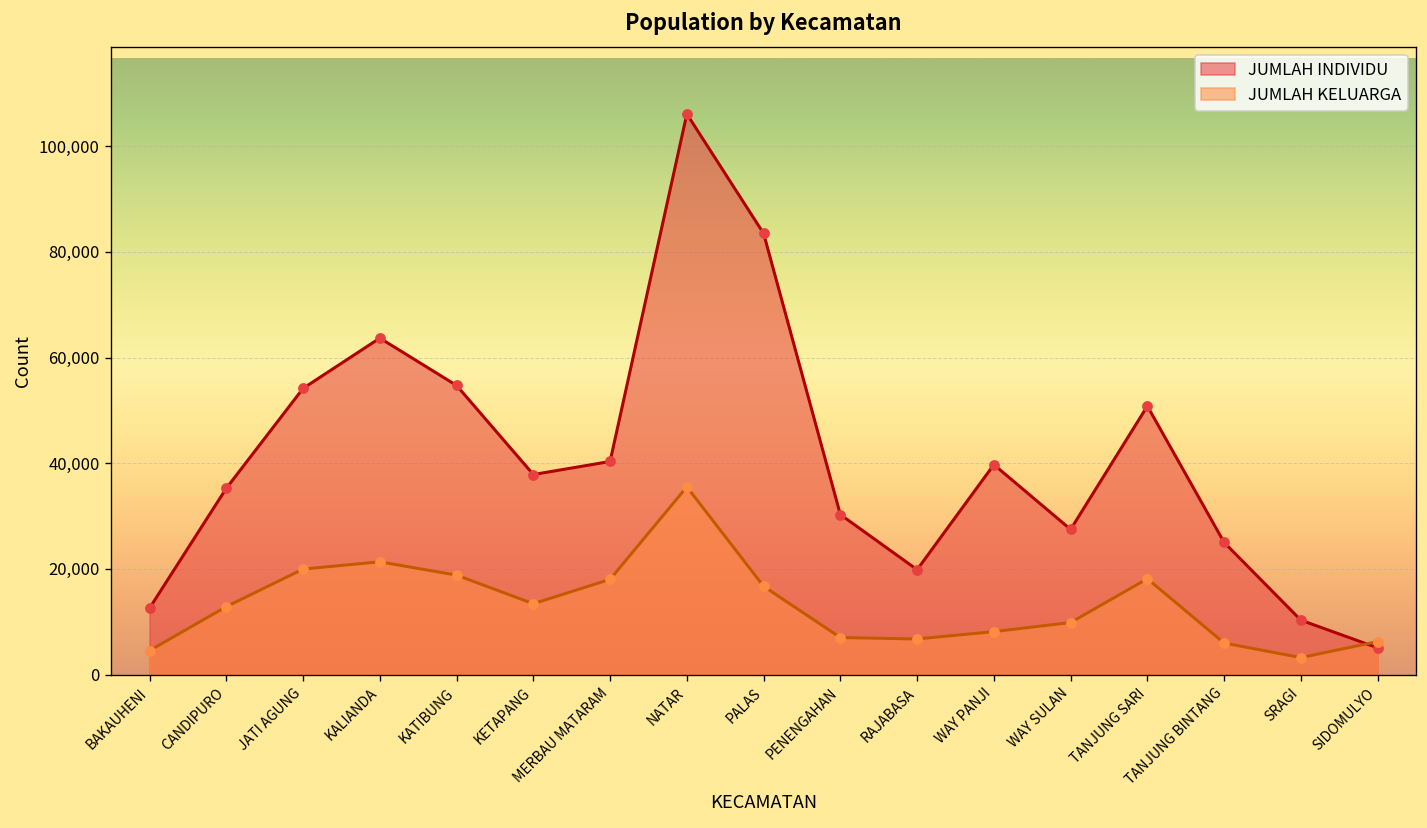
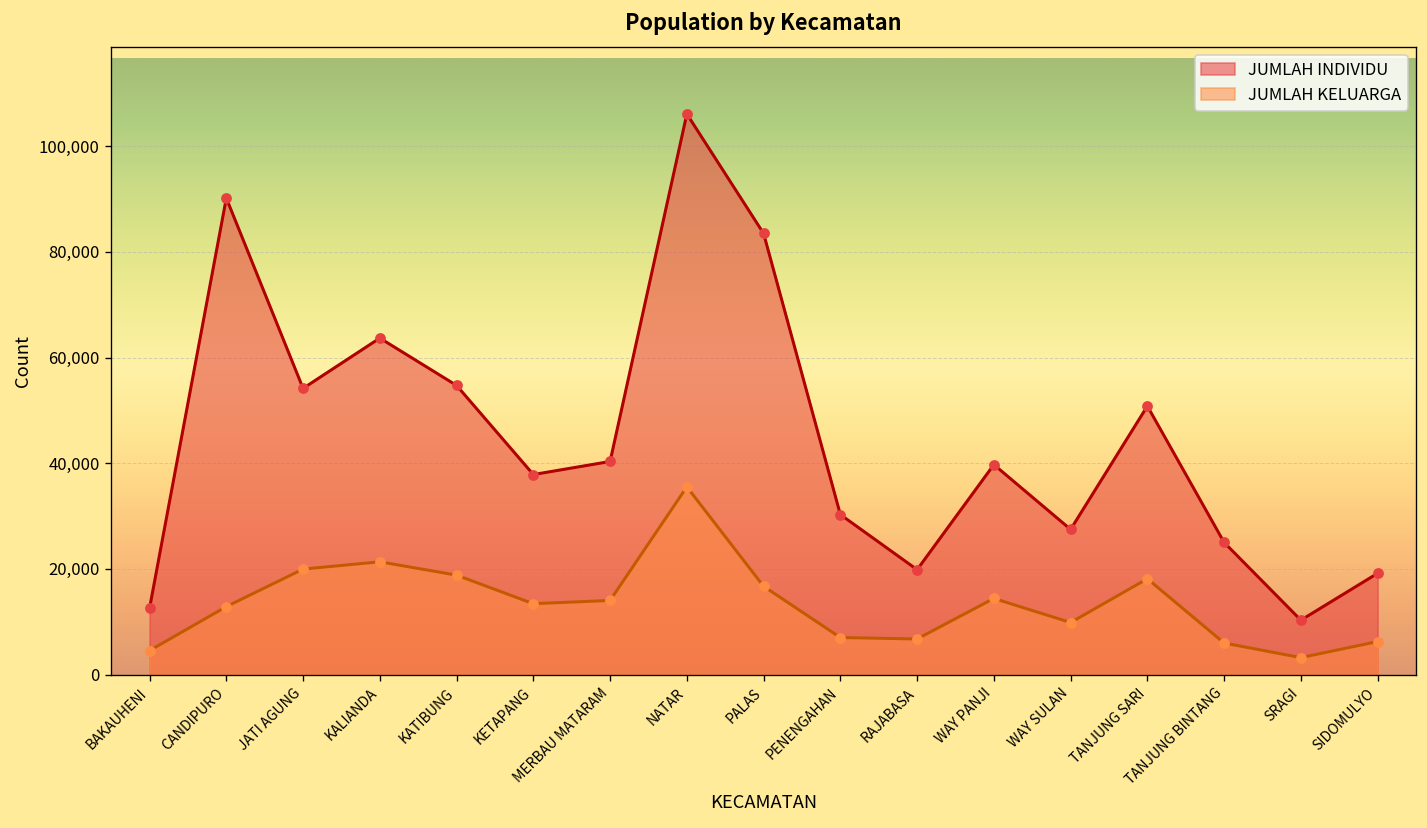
JUMLAH INDIVIDU, CANDIPURO: 35,000 -> 90,000
JUMLAH KELUARGA, MERBAU MATARAM: 18,000 -> 14,000
JUMLAH KELUARGA, WAY PANJI: 8,000 -> 14,000
JUMLAH INDIVIDU, SIDOMULYO: 5,000 -> 19,000
